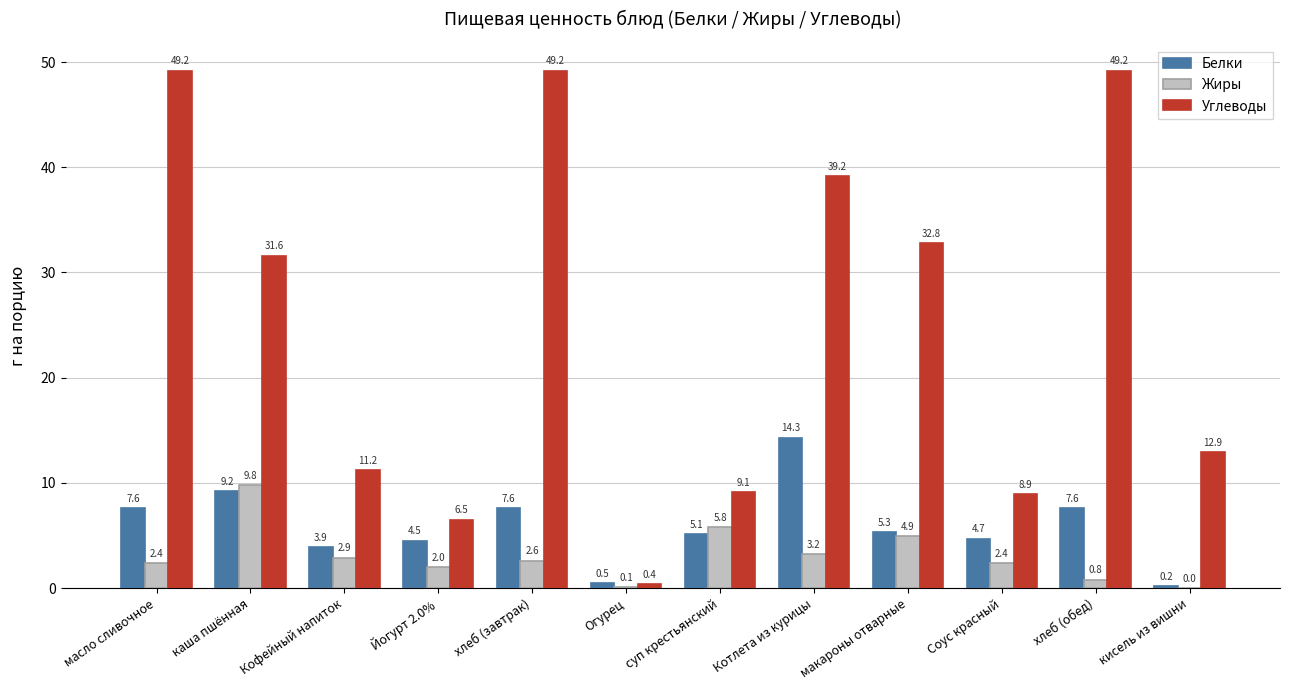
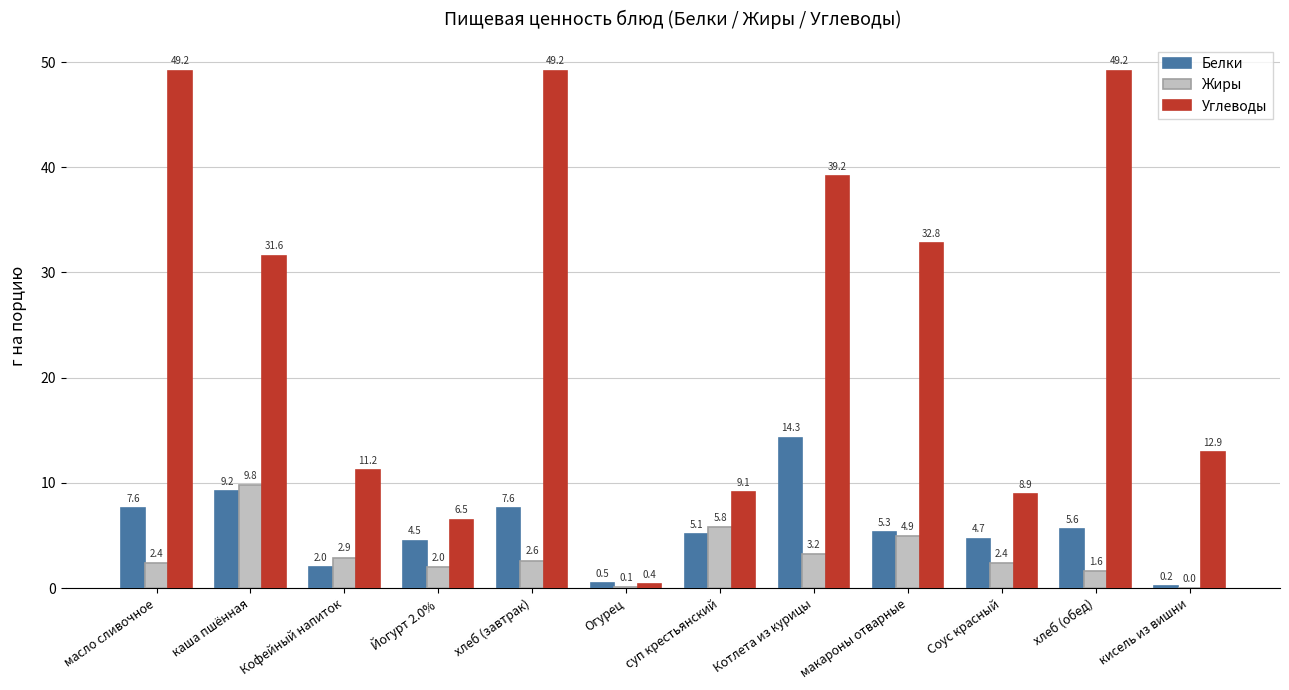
Белки, Кофейный напиток: 3.9 -> 2.0
Белки, хлеб (обед): 7.6 -> 5.6
Жиры, хлеб (обед): 0.8 -> 1.6
